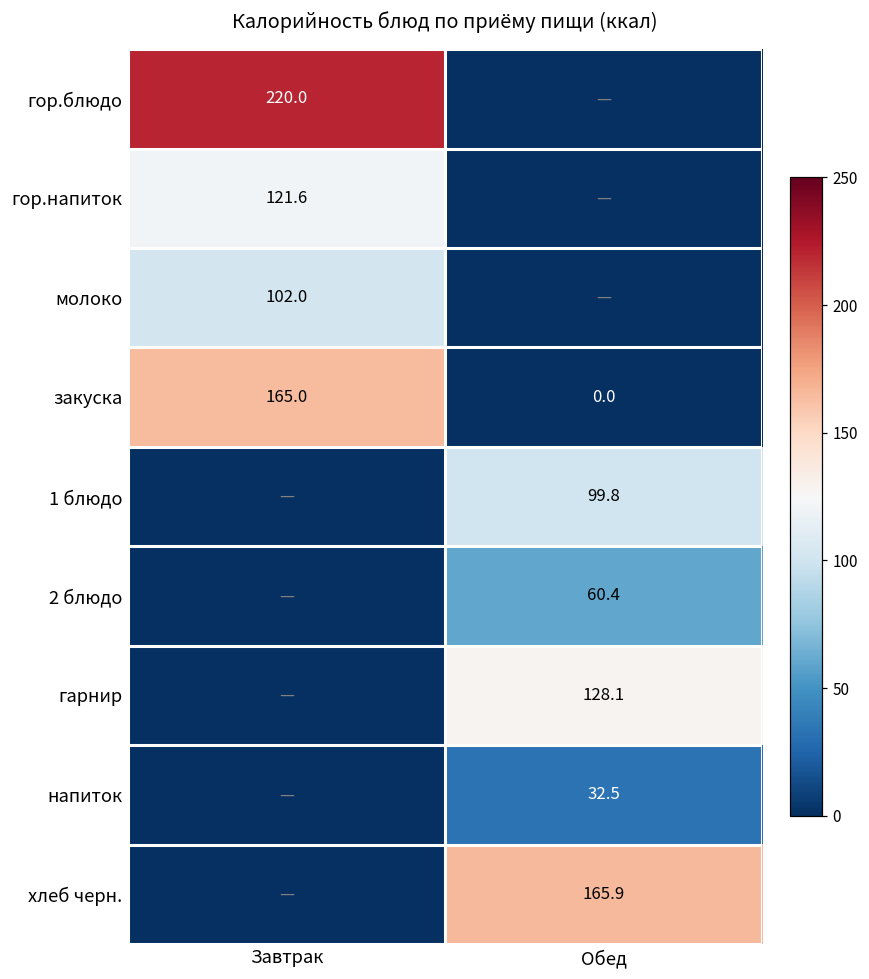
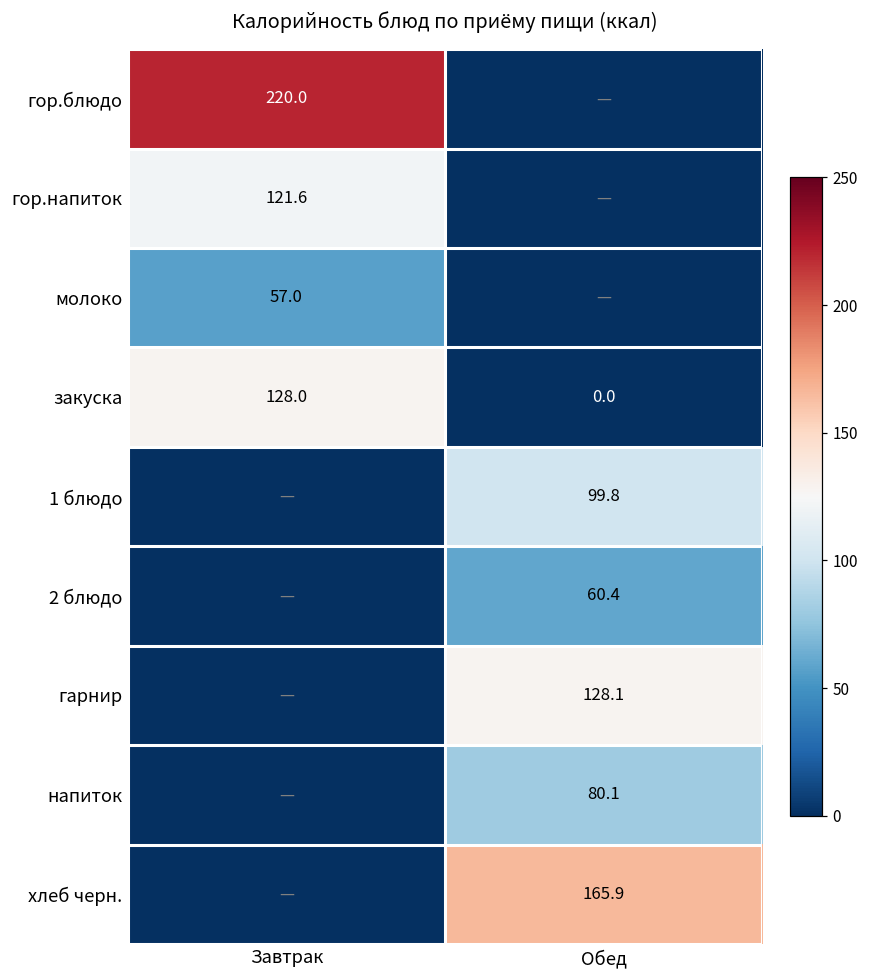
молоко, Завтрак: 102.0 -> 57.0
закуска, Завтрак: 165.0 -> 128.0
напиток, Обед: 32.5 -> 80.1
